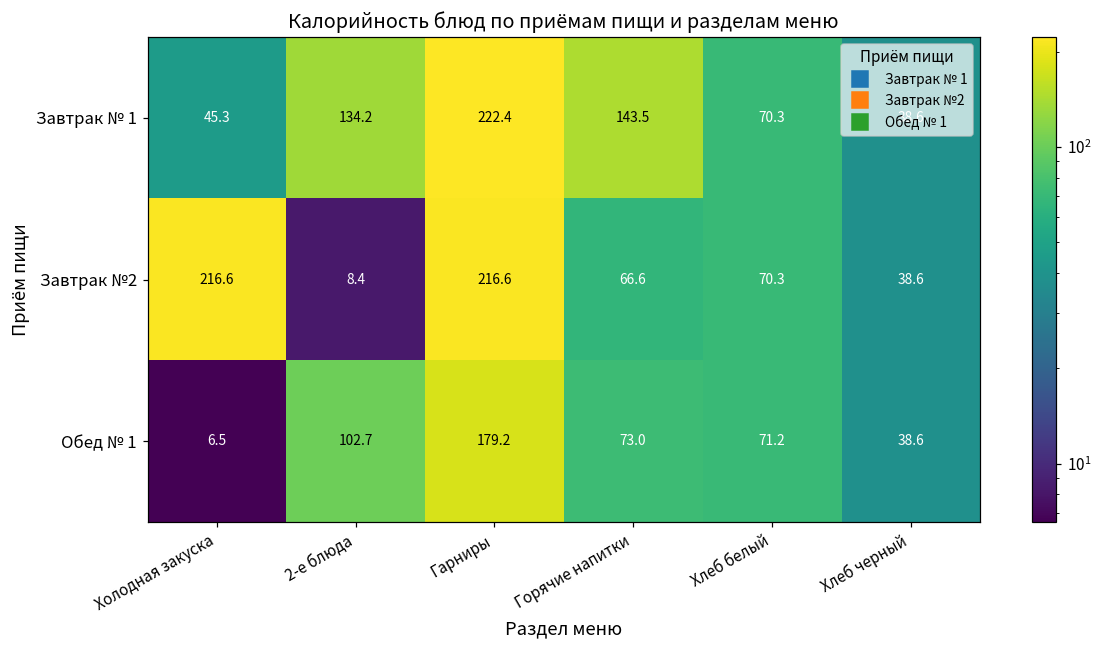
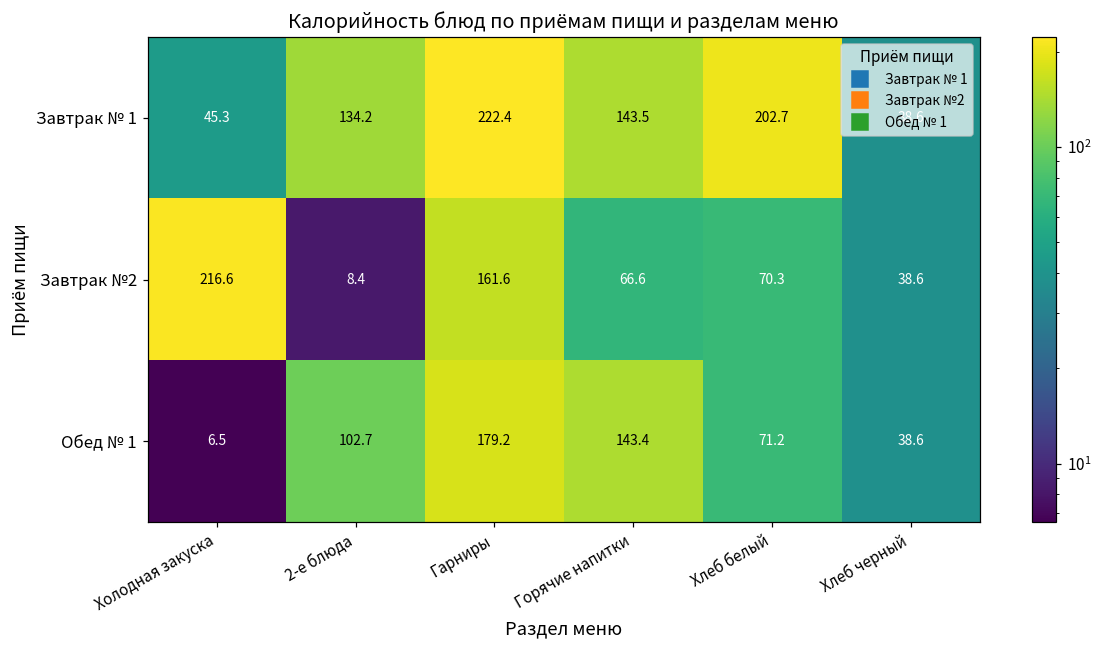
Завтрак № 1, Хлеб белый: 70.3 -> 202.7
Завтрак №2, Гарниры: 216.6 -> 161.6
Обед № 1, Горячие напитки: 73.0 -> 143.4
